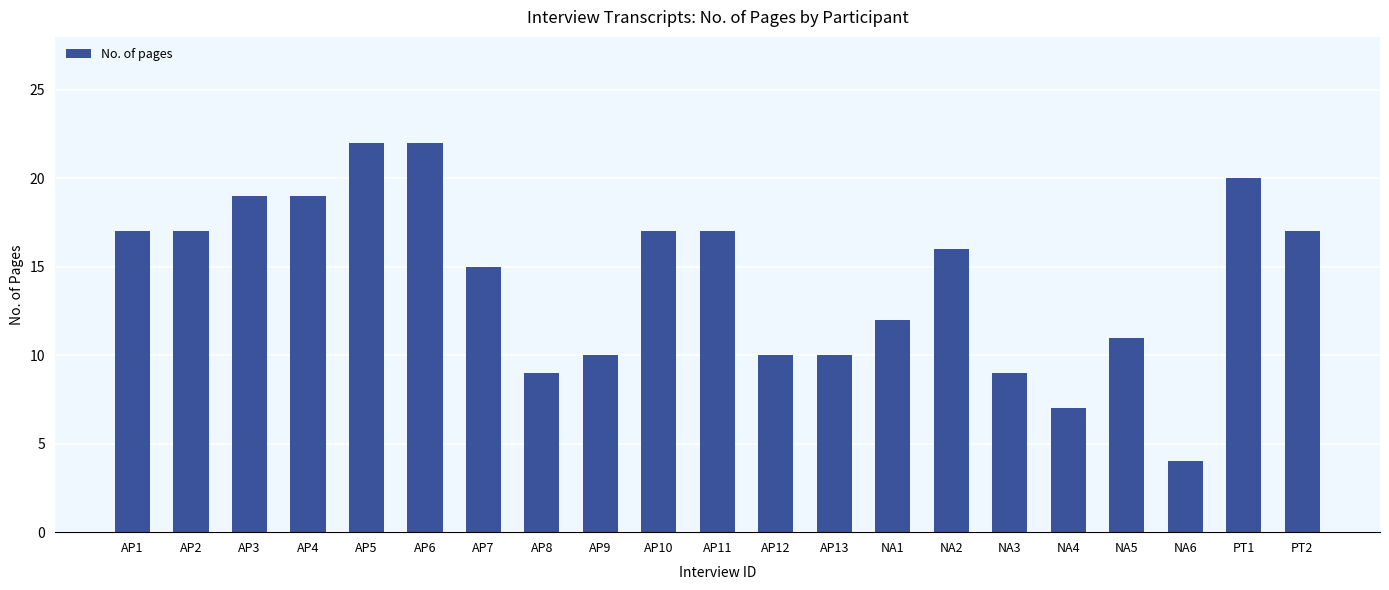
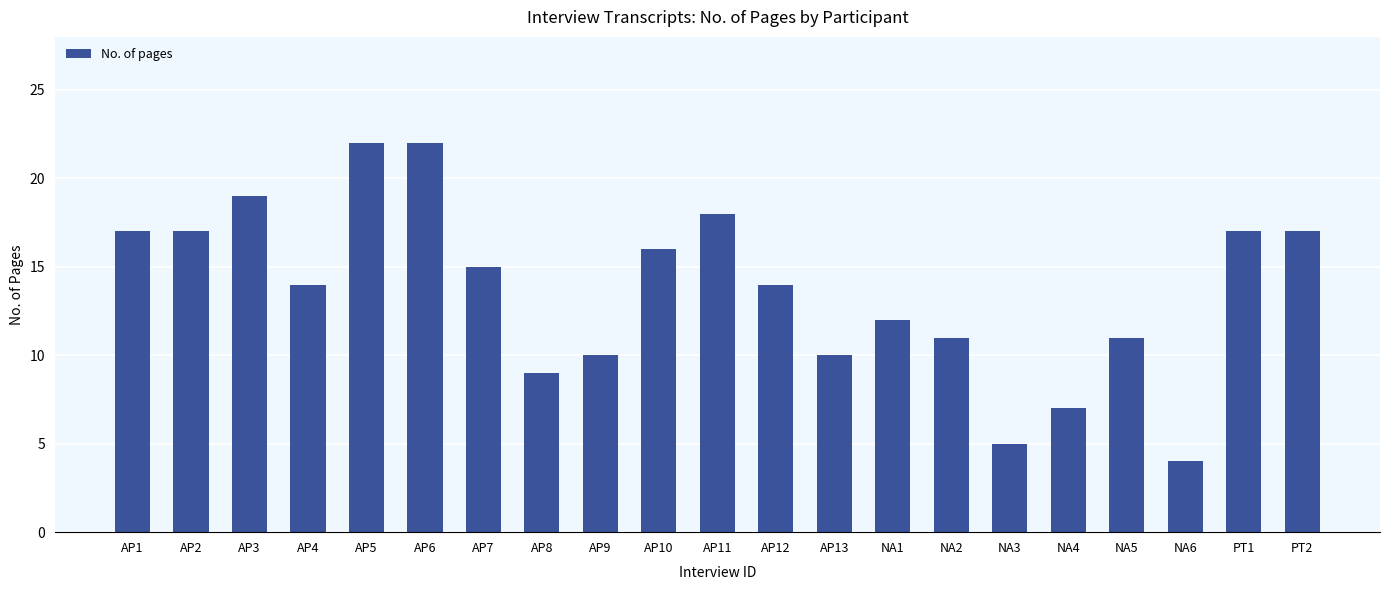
AP4: 19 -> 14
AP10: 17 -> 16
AP11: 17 -> 18
AP12: 10 -> 14
NA2: 16 -> 11
NA3: 9 -> 5
PT1: 20 -> 17
